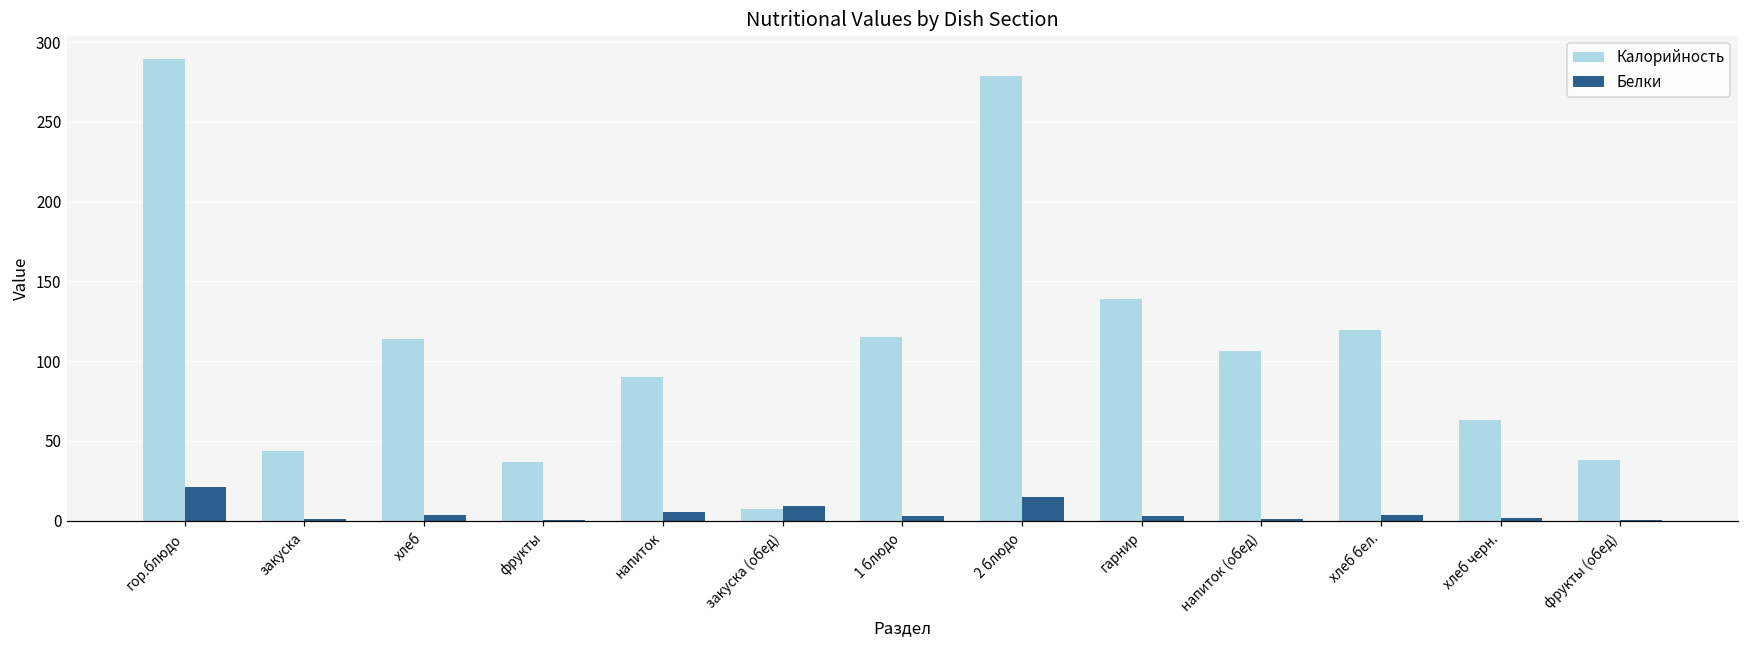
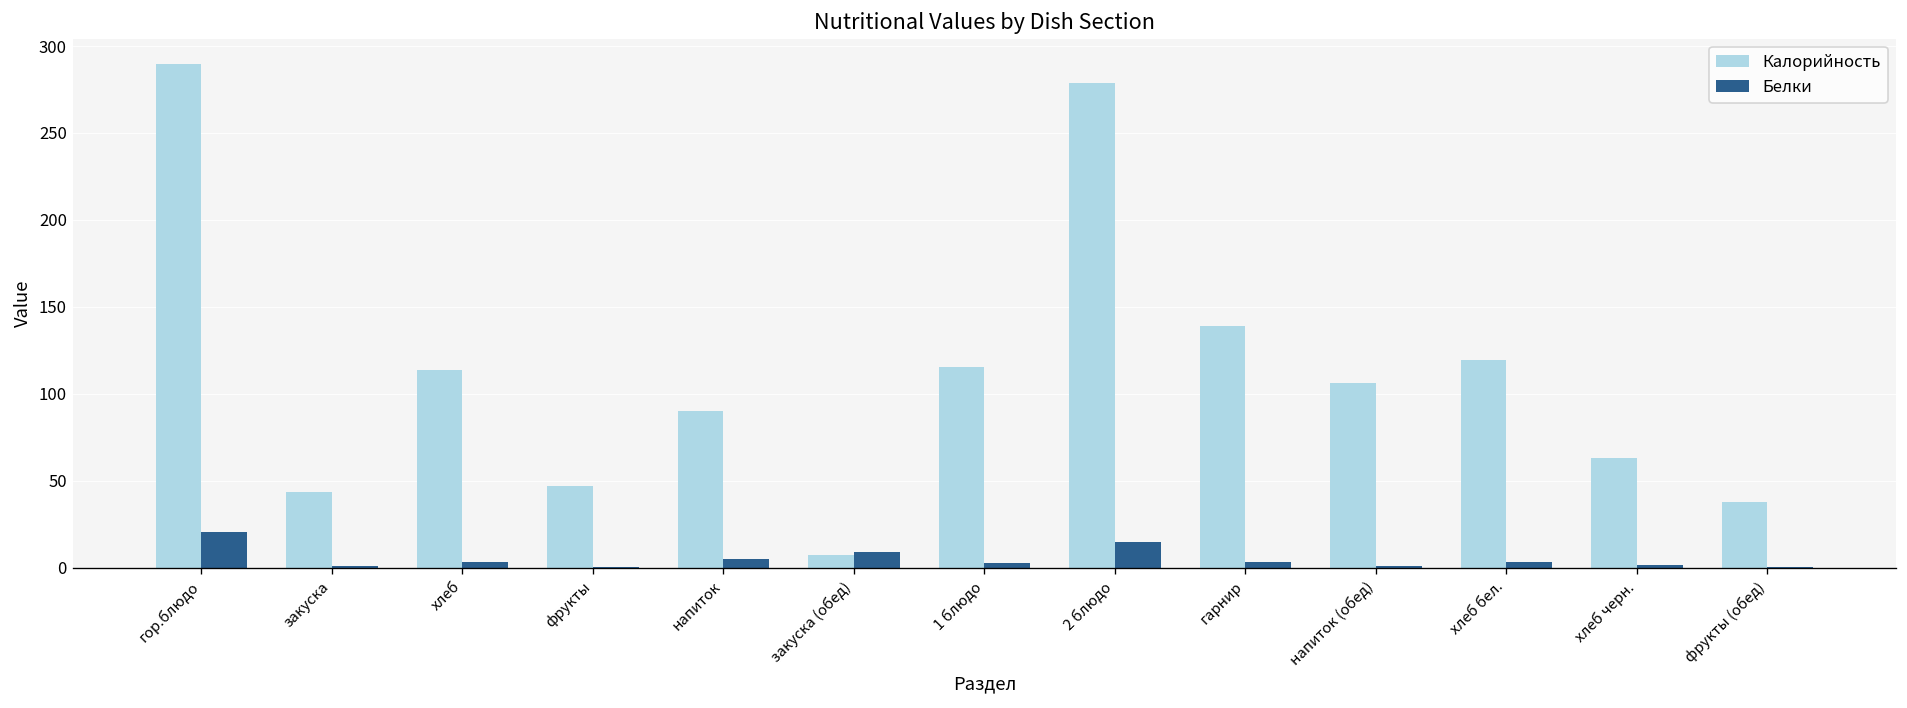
Калорийность, фрукты: 37 -> 47
